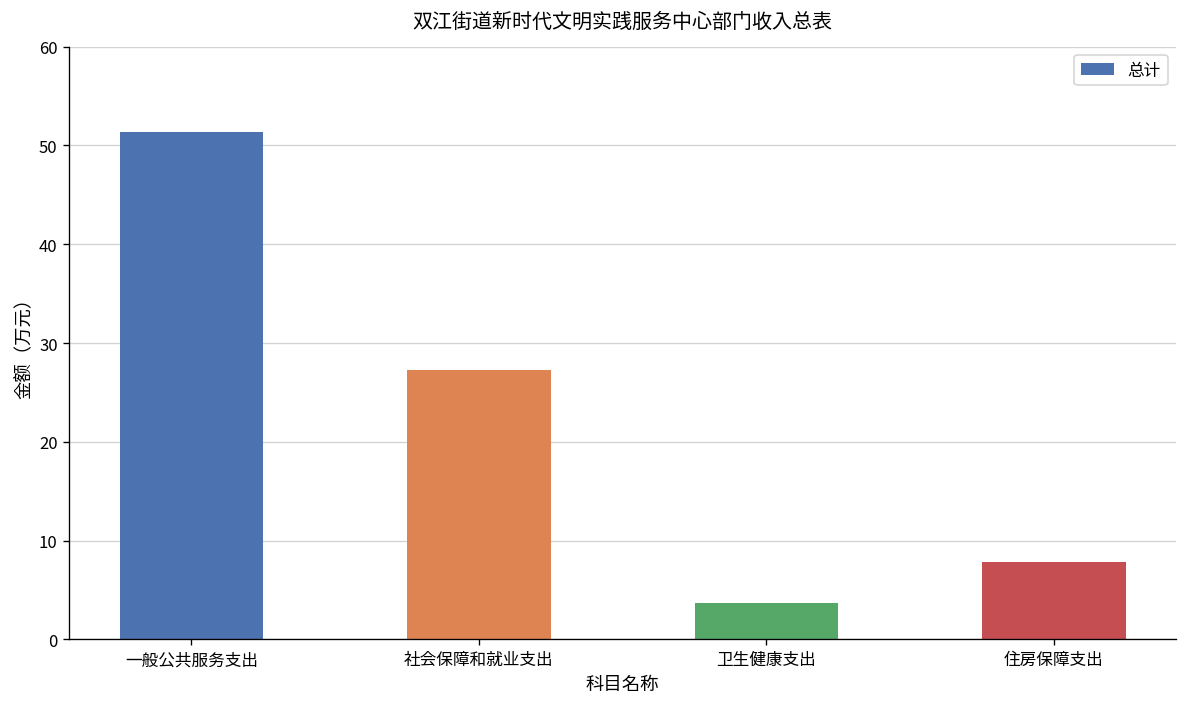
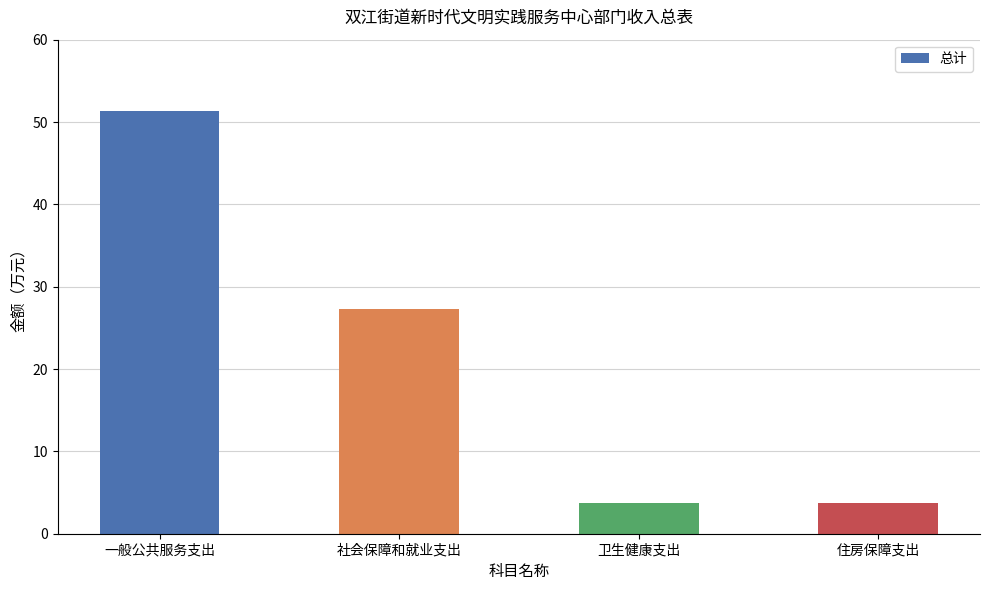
住房保障支出: 8 -> 4
